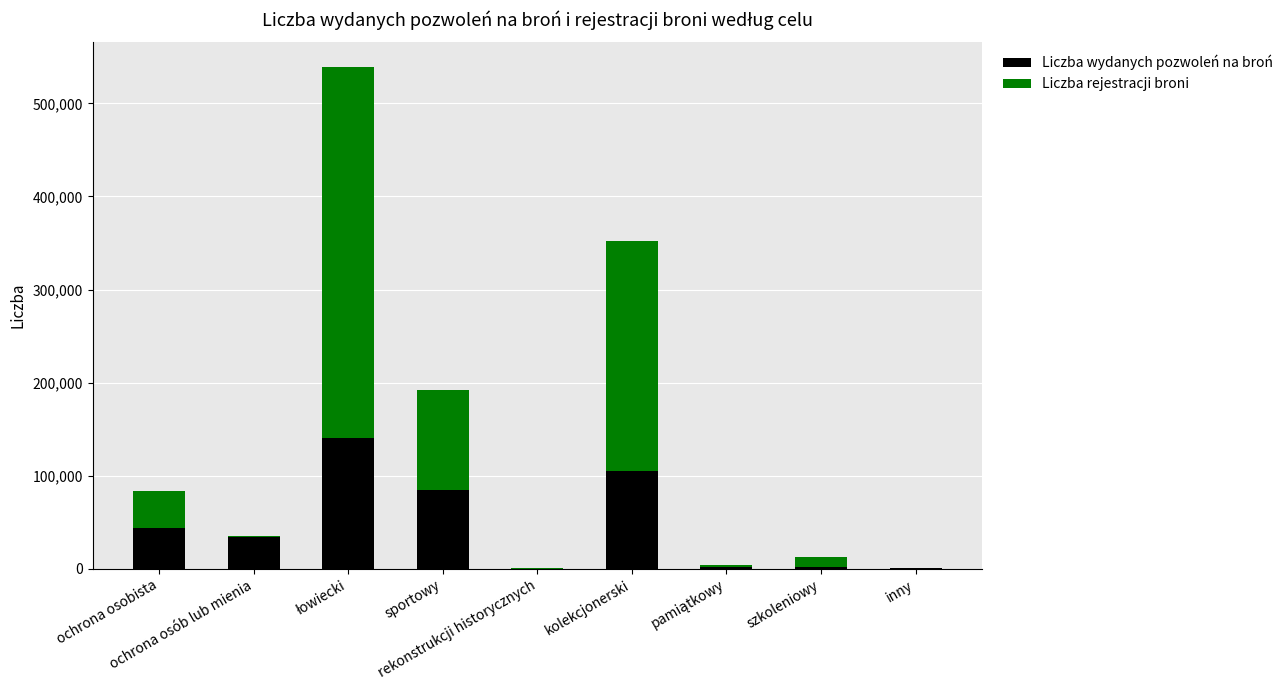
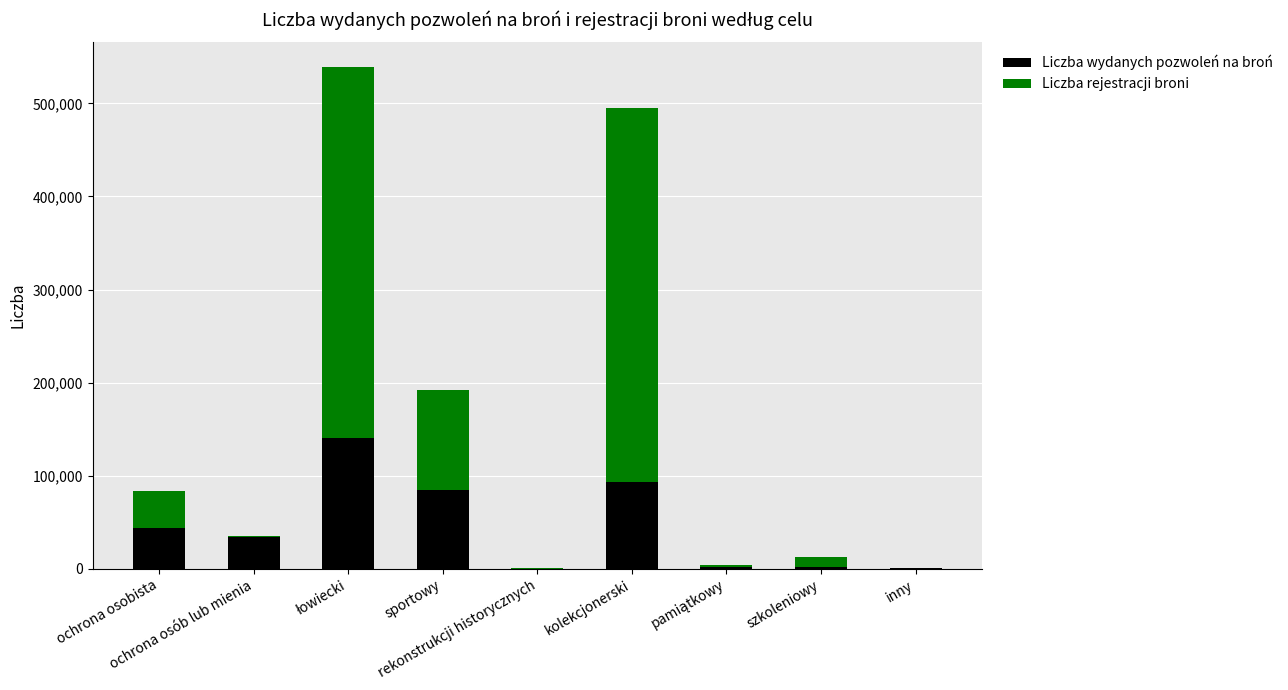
Liczba wydanych pozwoleń na broń, kolekcjonerski: 100,000 -> 90,000
Liczba rejestracji broni, kolekcjonerski: 250,000 -> 400,000
